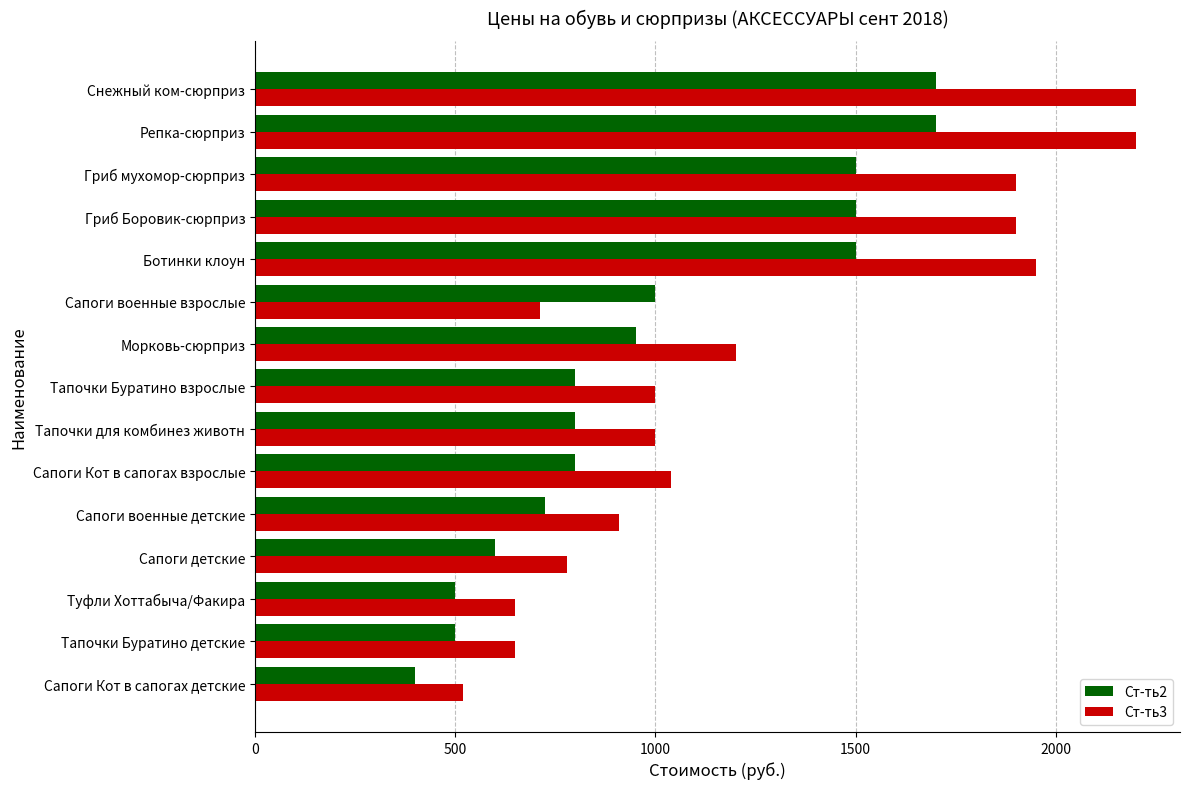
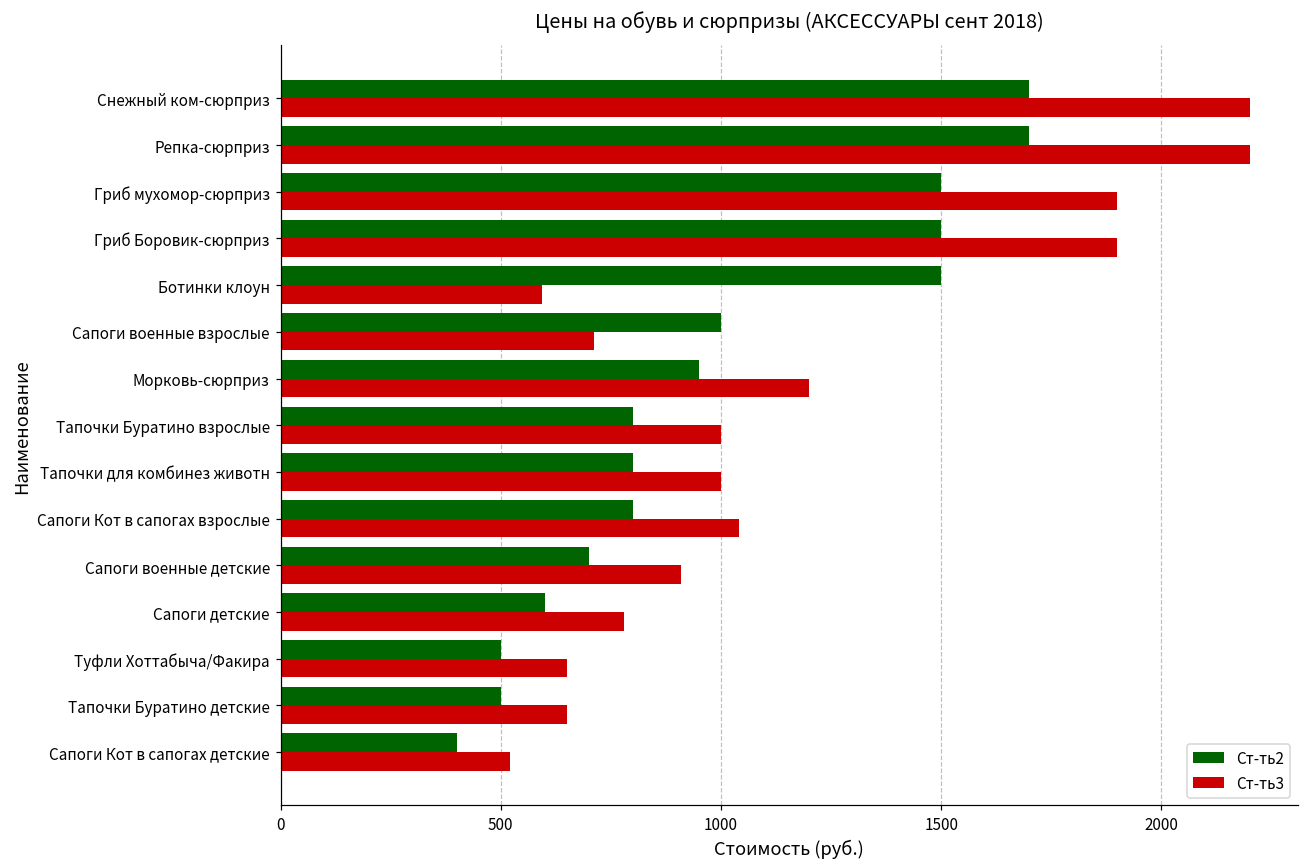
Ст-ть3, Ботинки клоун: 1950 -> 590
Ст-ть2, Сапоги военные детские: 730 -> 700
